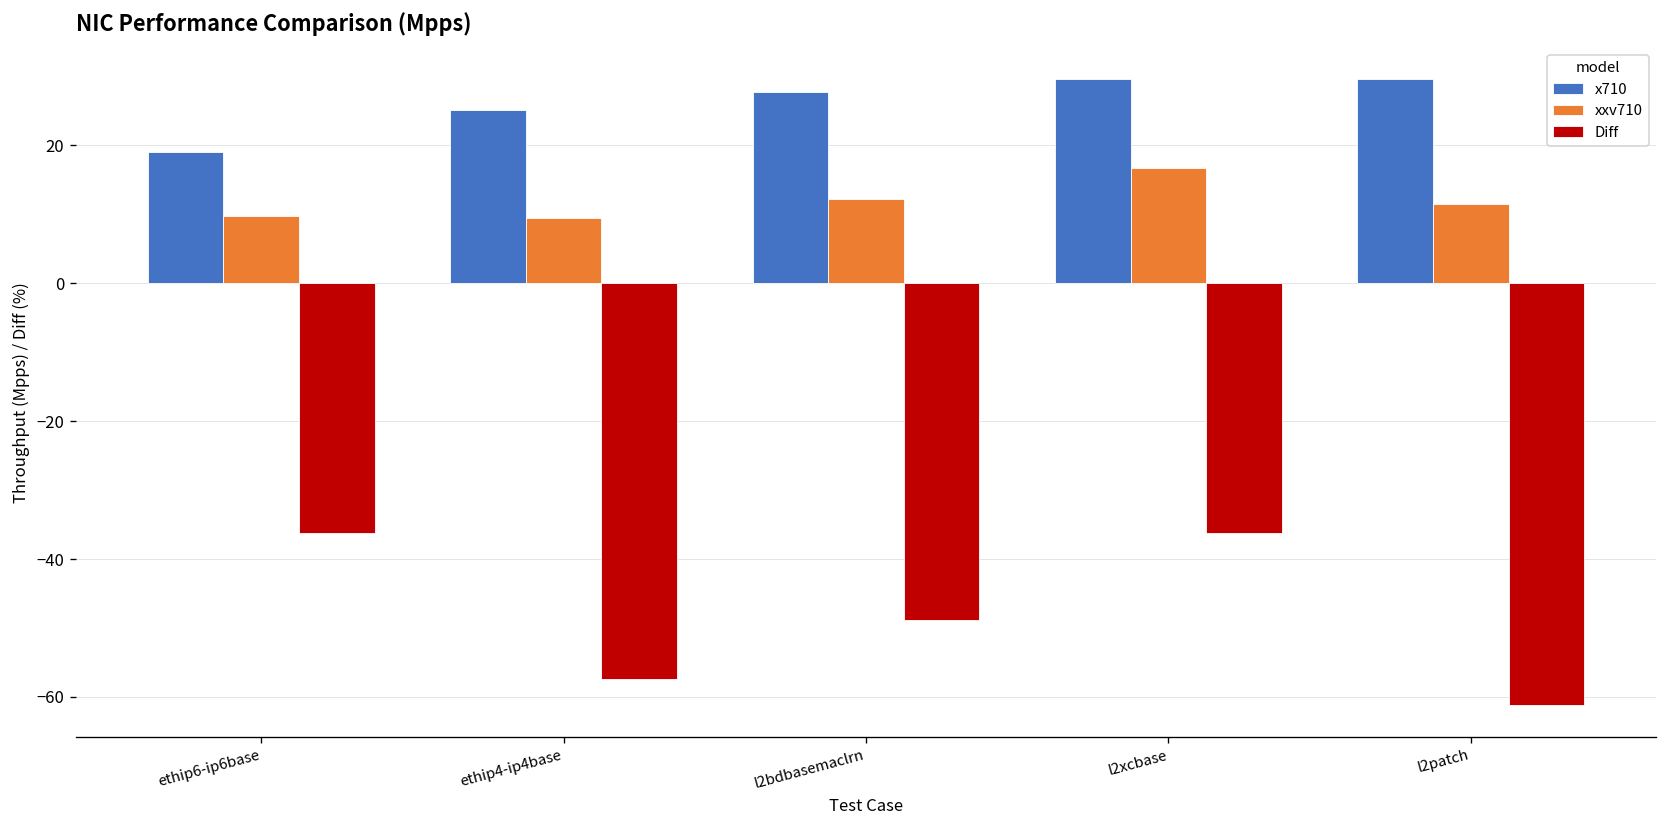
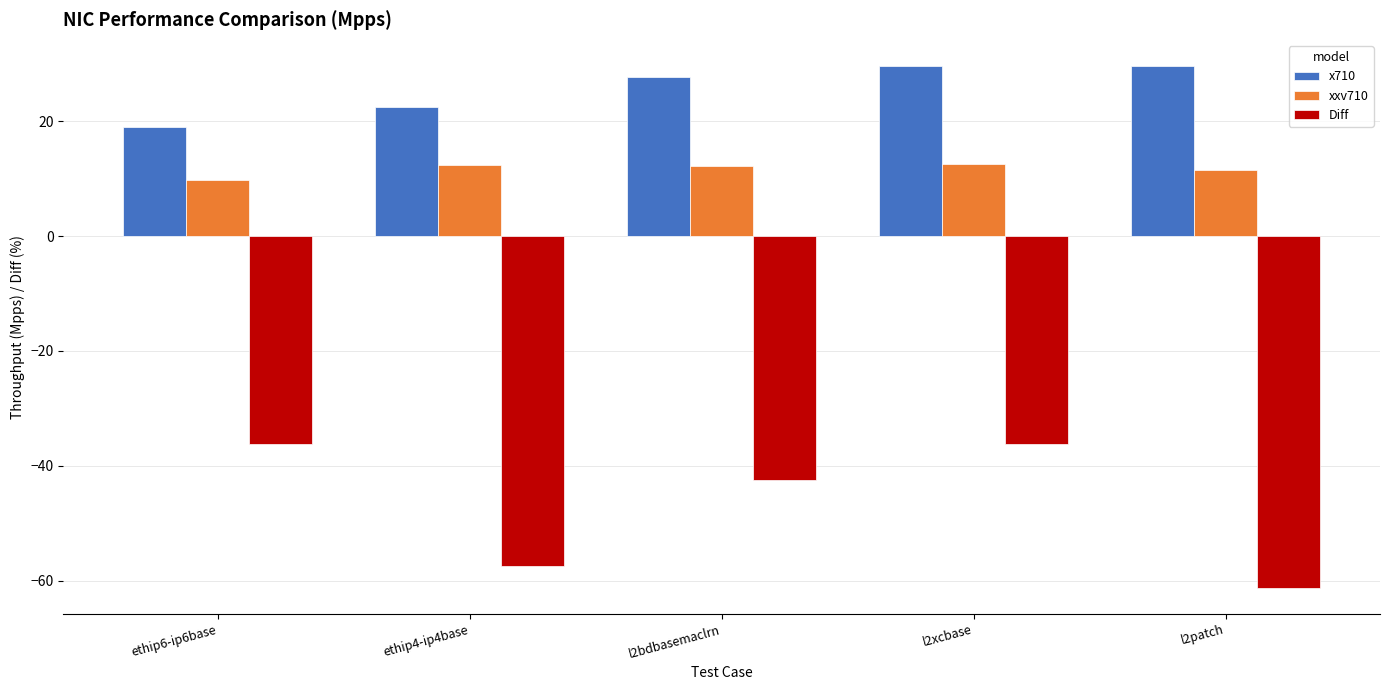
x710, ethip4-ip4base: 25 -> 22
xxv710, ethip4-ip4base: 10 -> 12
Diff, l2bdbasemaclrn: -49 -> -42
xxv710, l2xcbase: 17 -> 13
